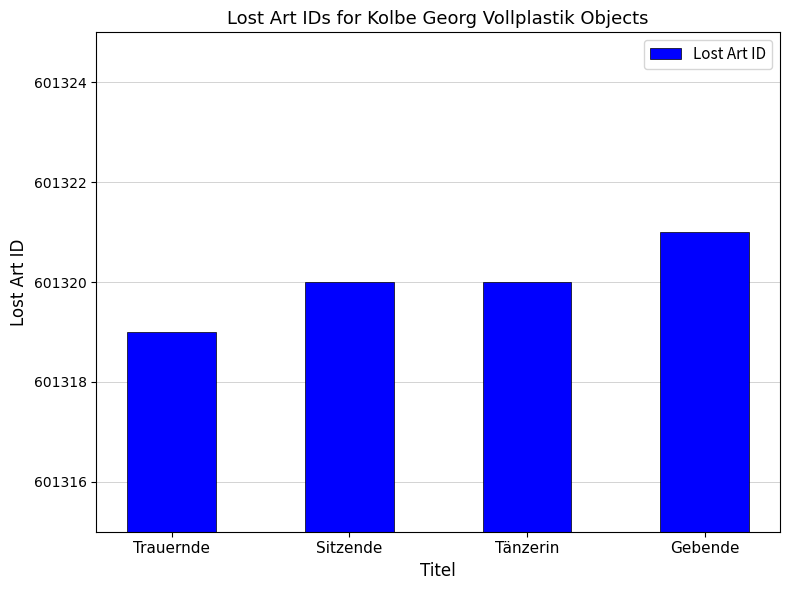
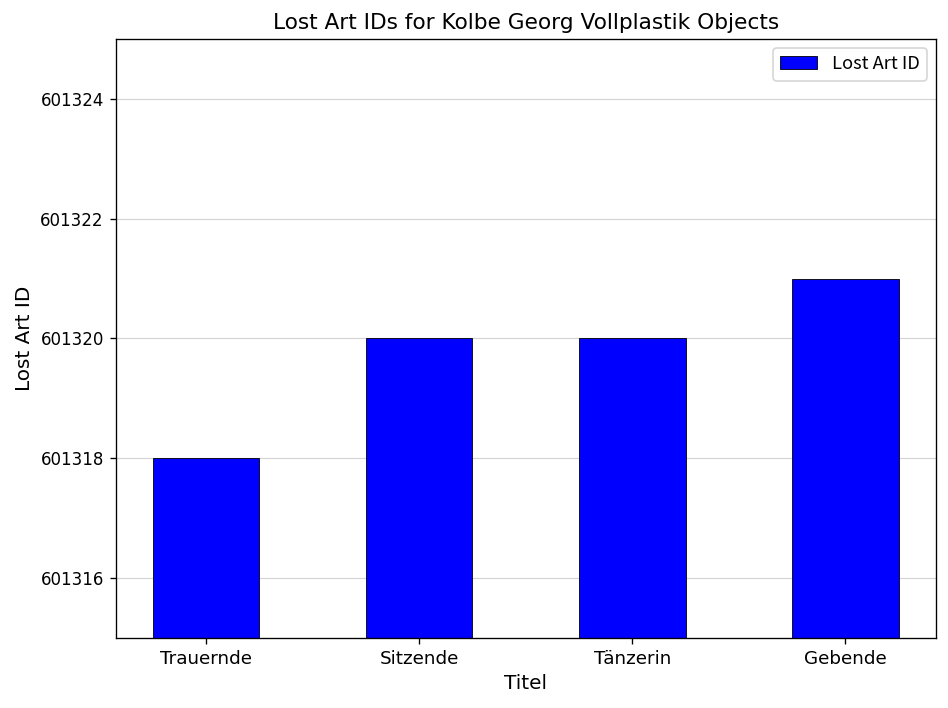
Trauernde: 601319 -> 601318
